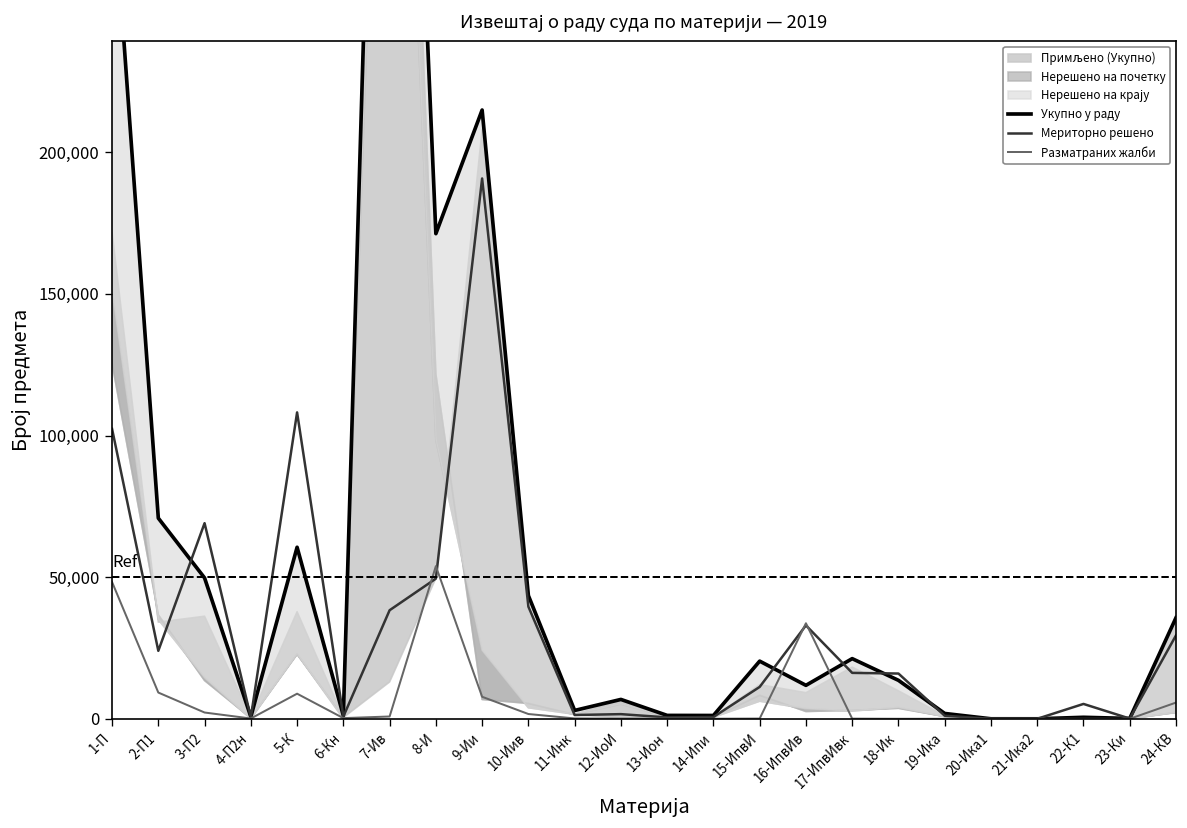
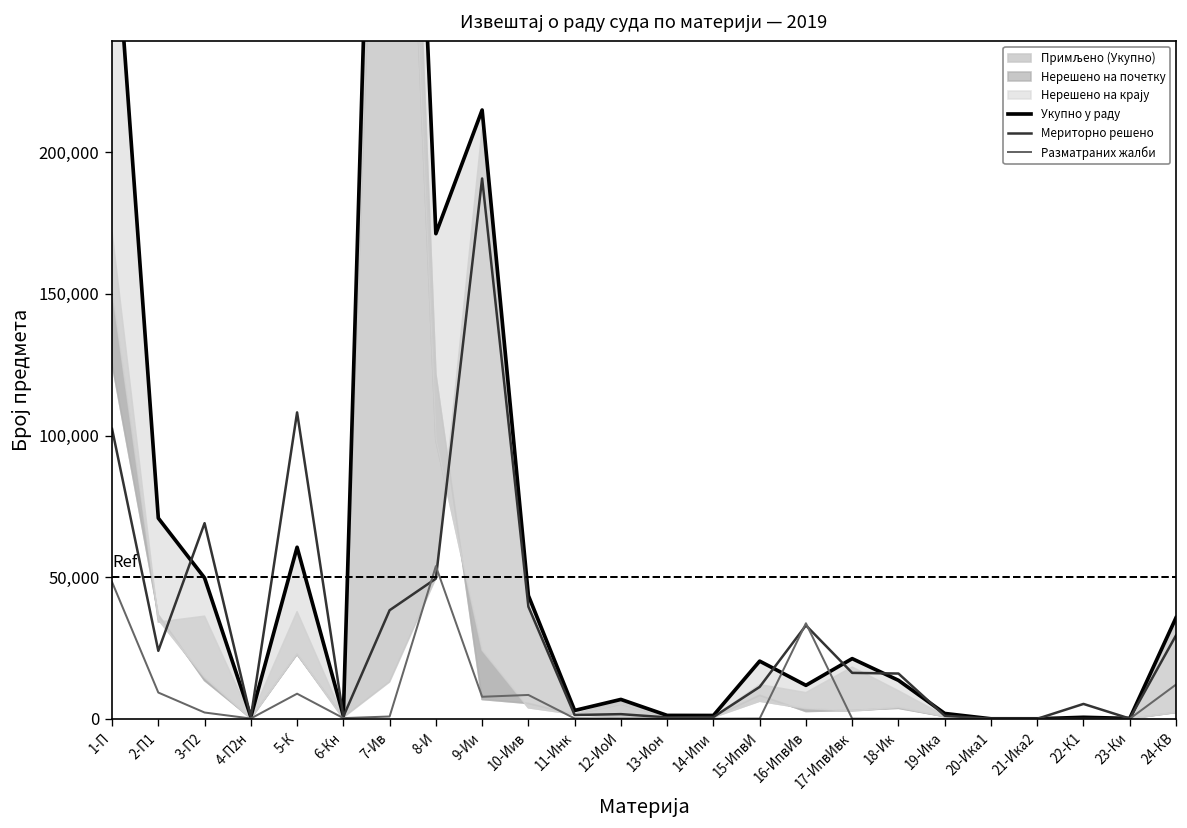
Разматраних жалби, 10-Иив: 2,000 -> 8,000
Разматраних жалби, 24-КВ: 6,000 -> 12,000
